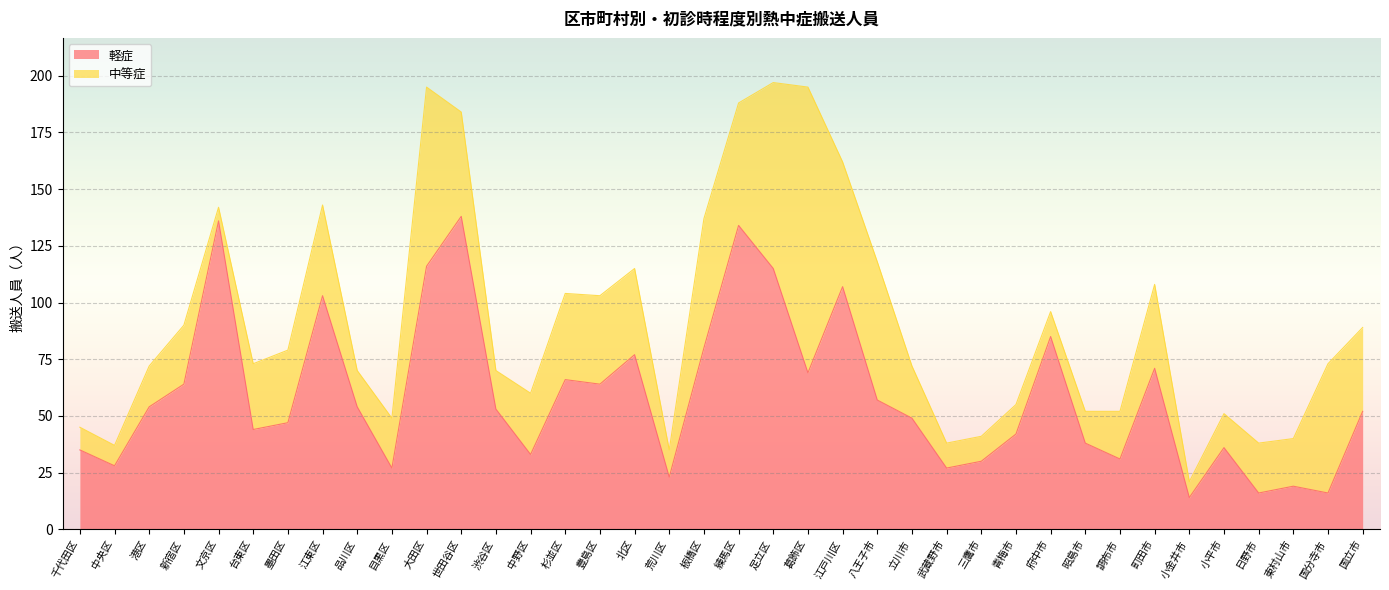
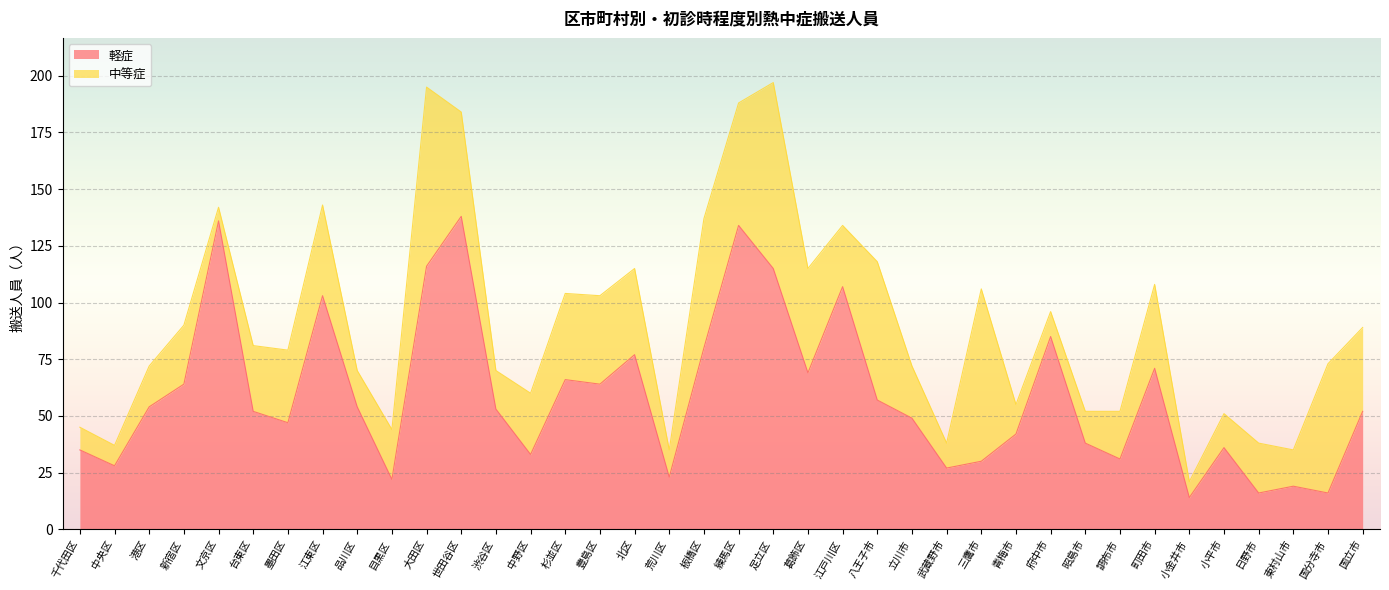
軽症, 台東区: 44 -> 52
軽症, 目黒区: 27 -> 22
中等症, 葛飾区: 126 -> 46
中等症, 江戸川区: 55 -> 27
中等症, 三鷹市: 11 -> 76
中等症, 東村山市: 21 -> 16
